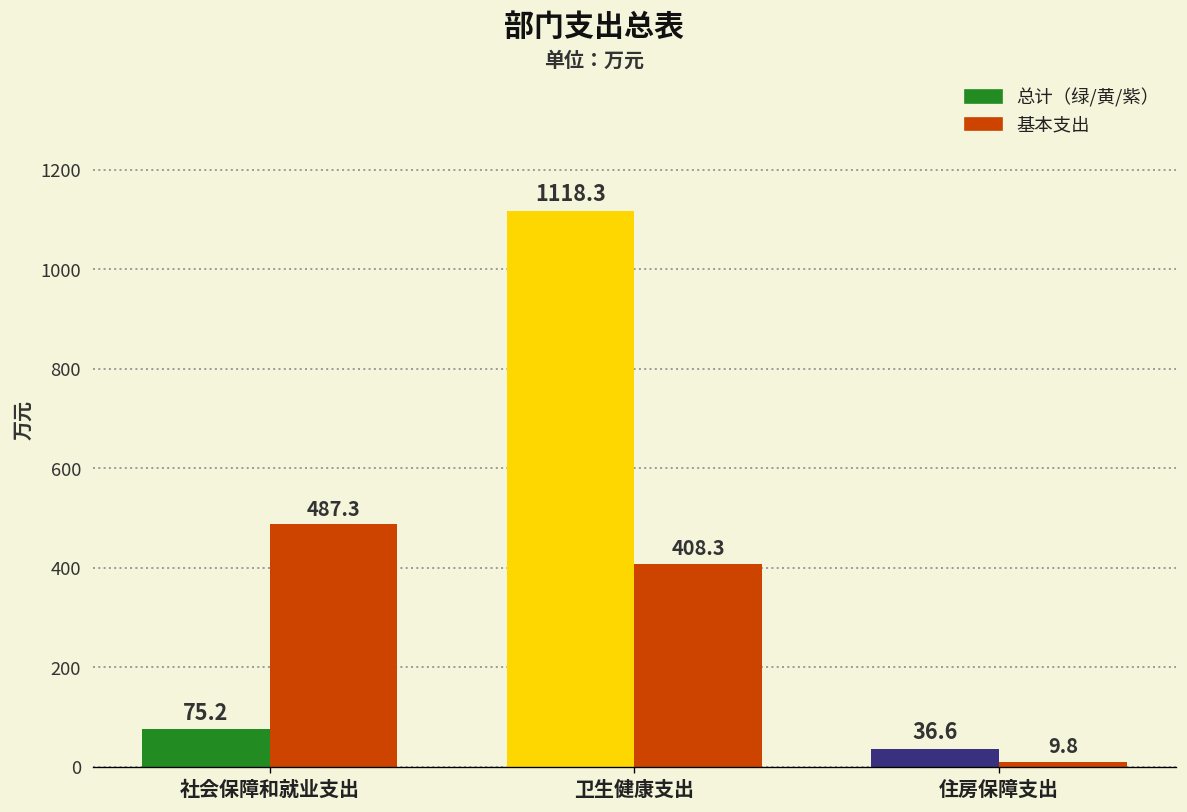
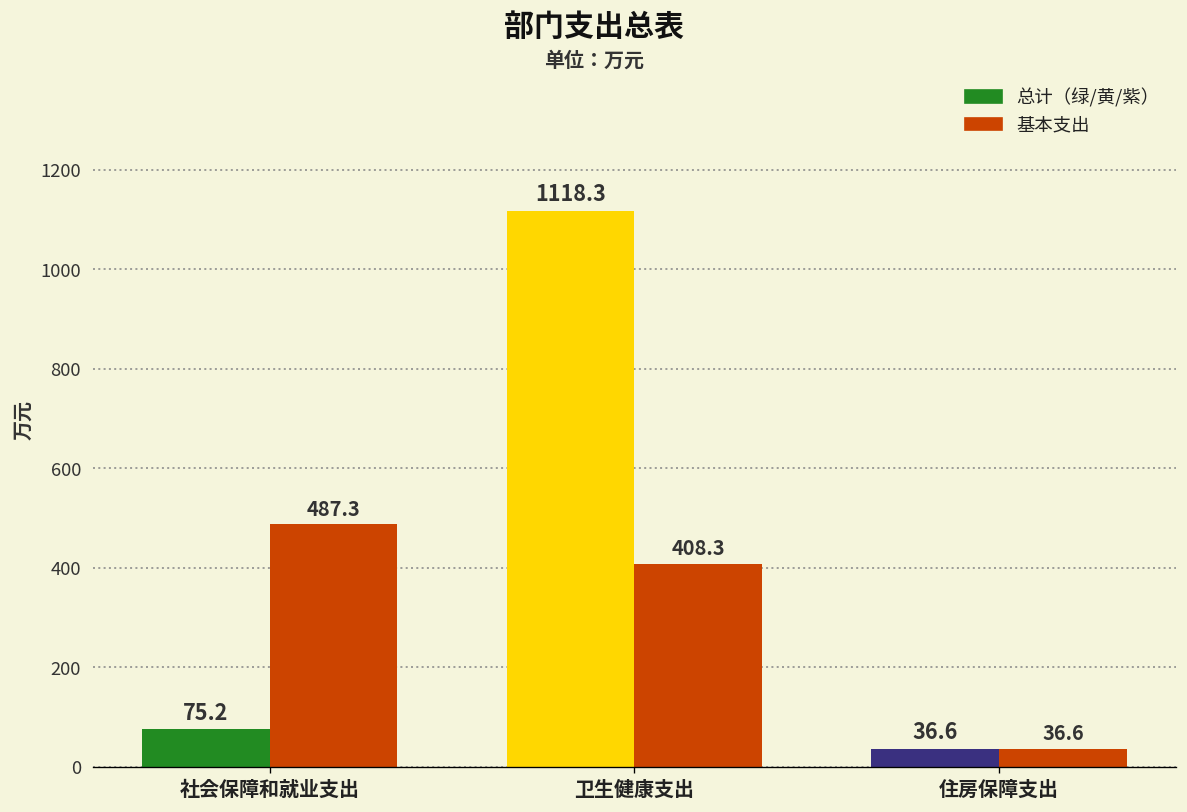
基本支出, 住房保障支出: 9.8 -> 36.6
